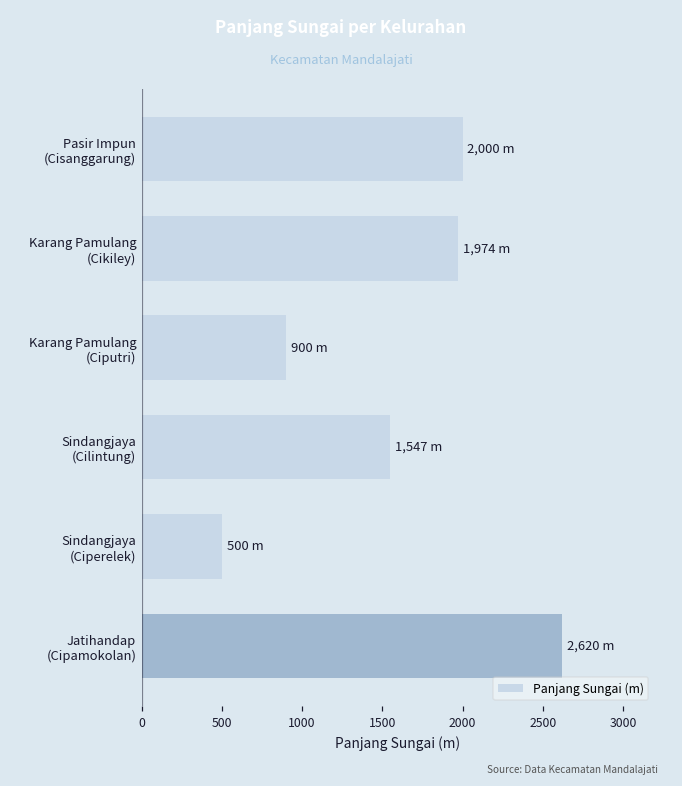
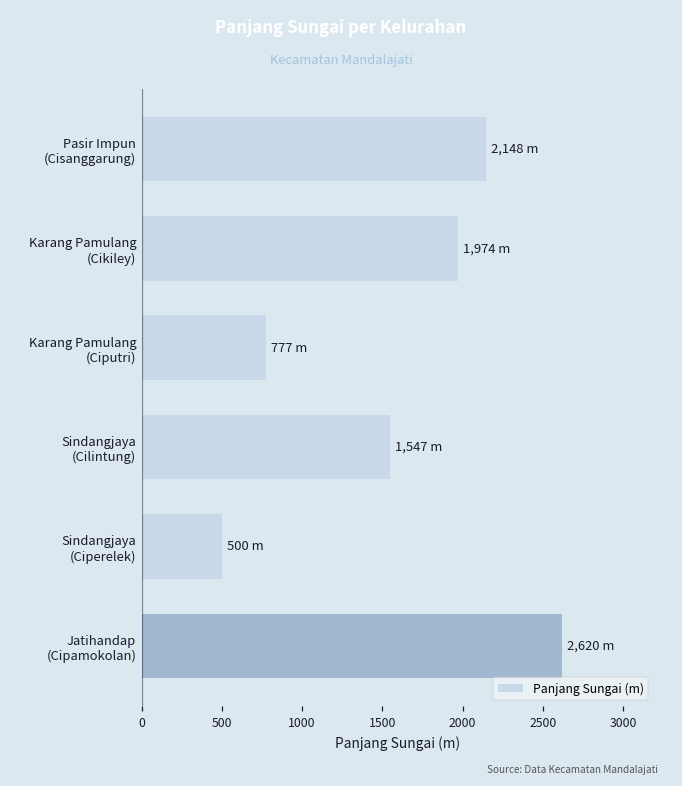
Pasir Impun (Cisanggarung): 2,000 -> 2,148
Karang Pamulang (Ciputri): 900 -> 777
